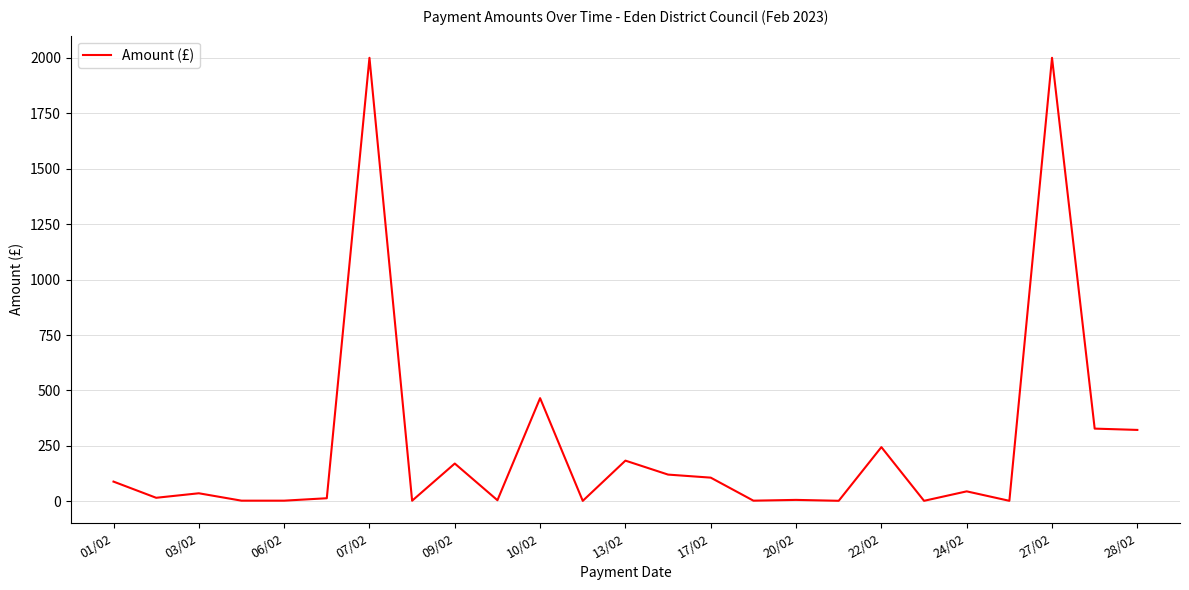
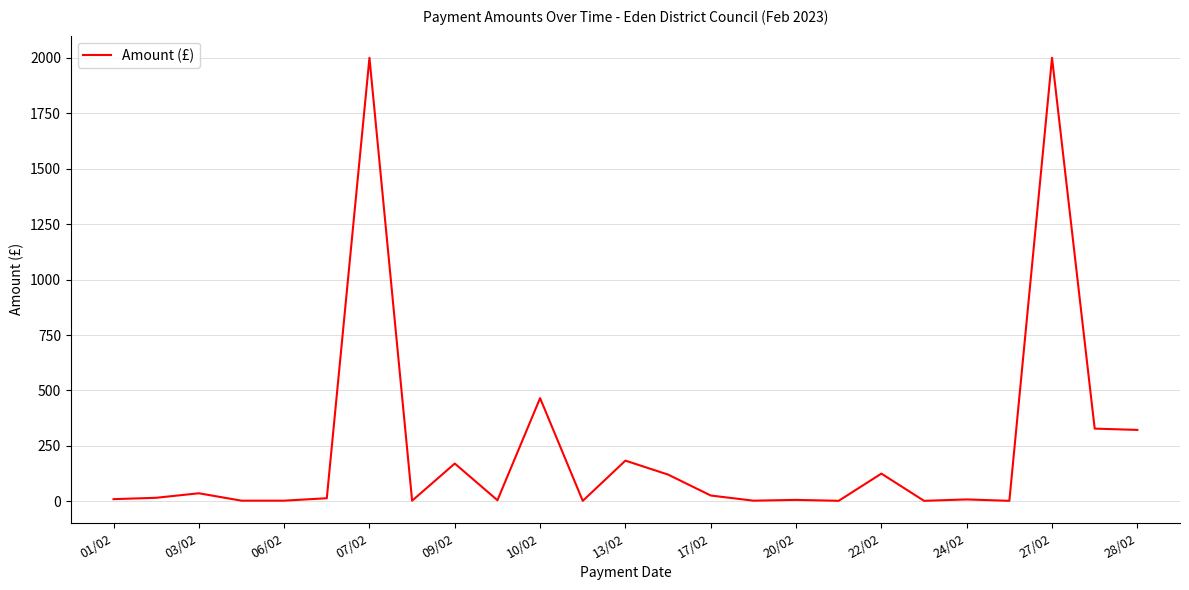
01/02: 90 -> 10
17/02: 110 -> 30
22/02: 240 -> 120
24/02: 40 -> 10
